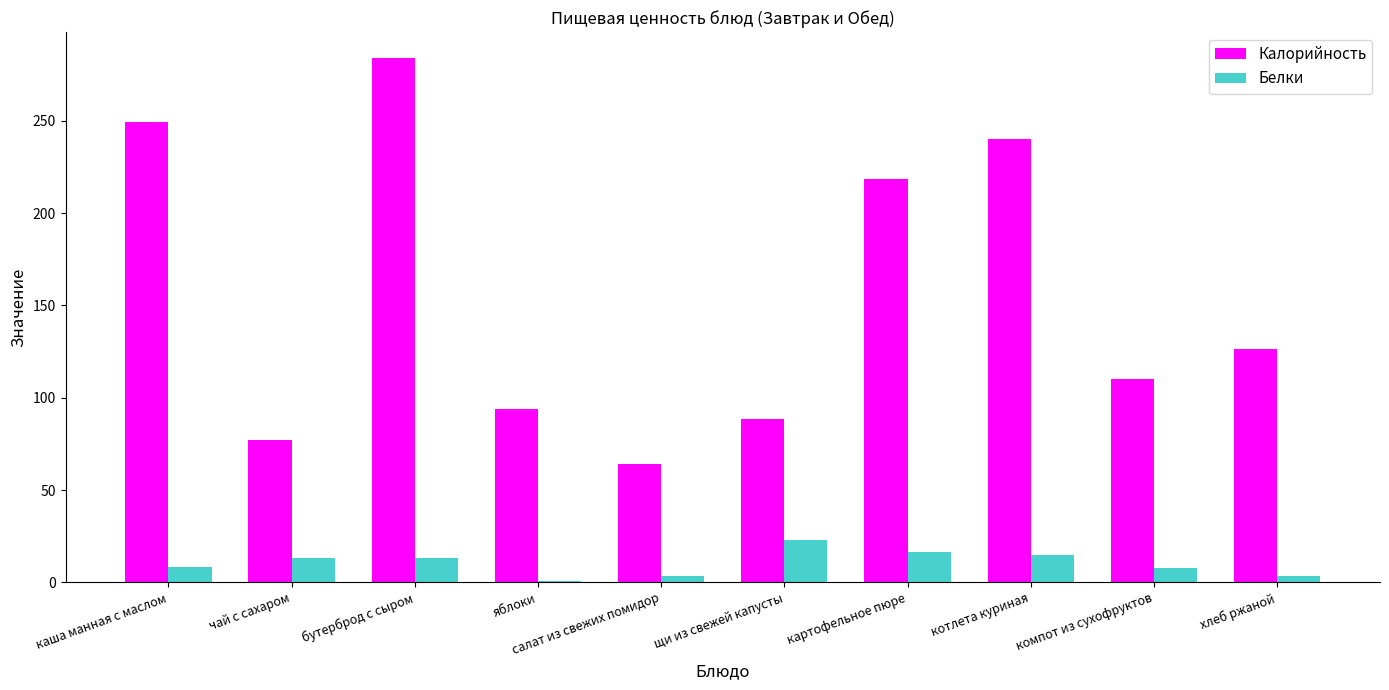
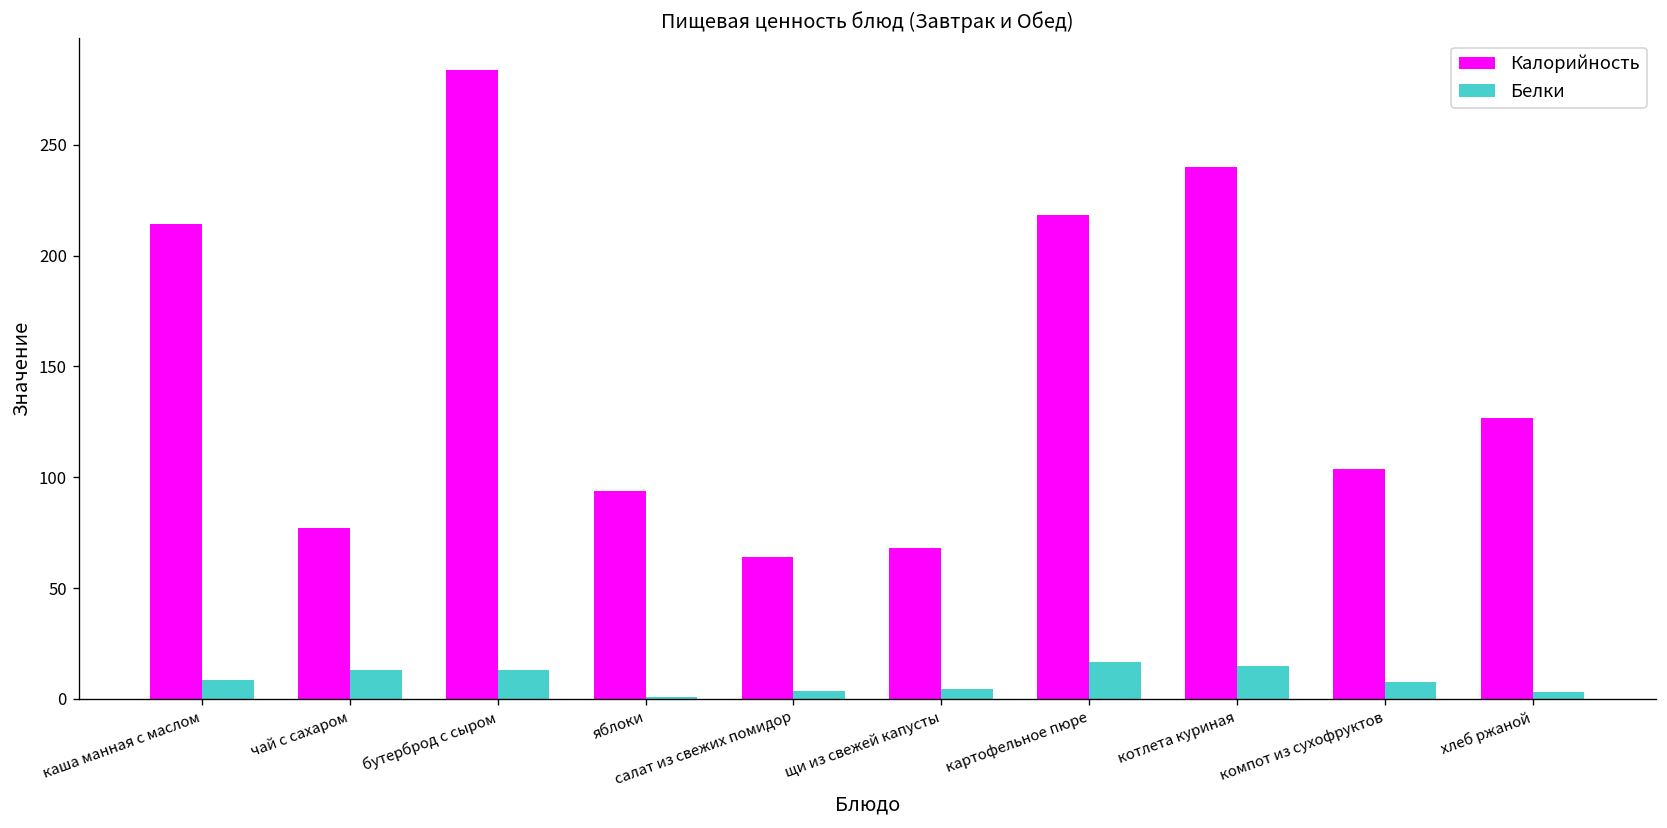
Калорийность, каша манная с маслом: 250 -> 214
Калорийность, щи из свежей капусты: 88 -> 68
Белки, щи из свежей капусты: 23 -> 4
Калорийность, компот из сухофруктов: 110 -> 104
